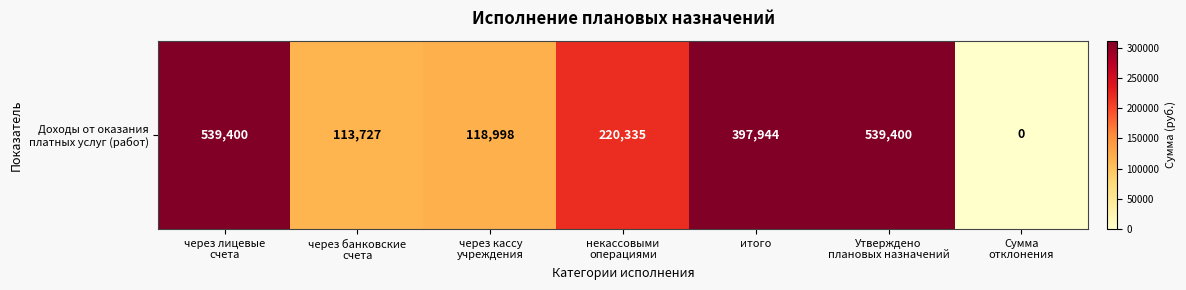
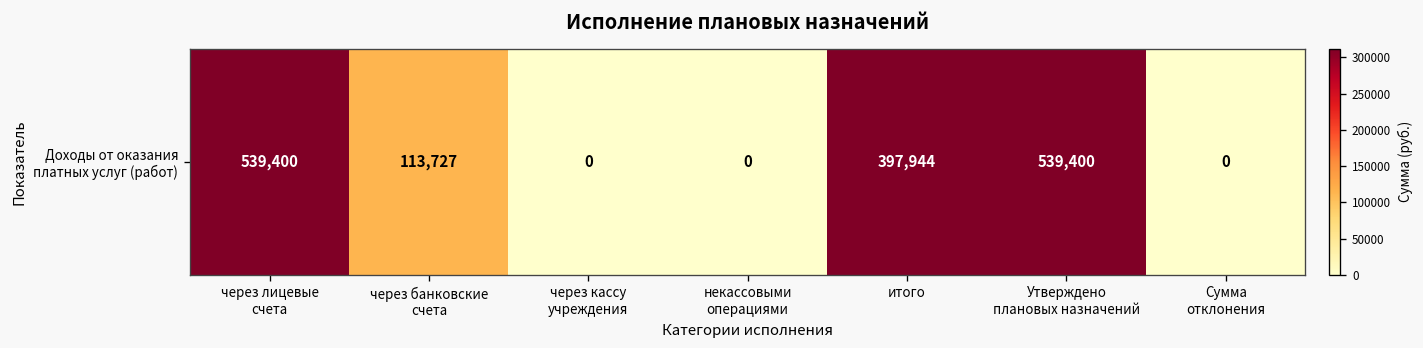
Доходы от оказания платных услуг (работ), через кассу учреждения: 118,998 -> 0
Доходы от оказания платных услуг (работ), некассовыми операциями: 220,335 -> 0
